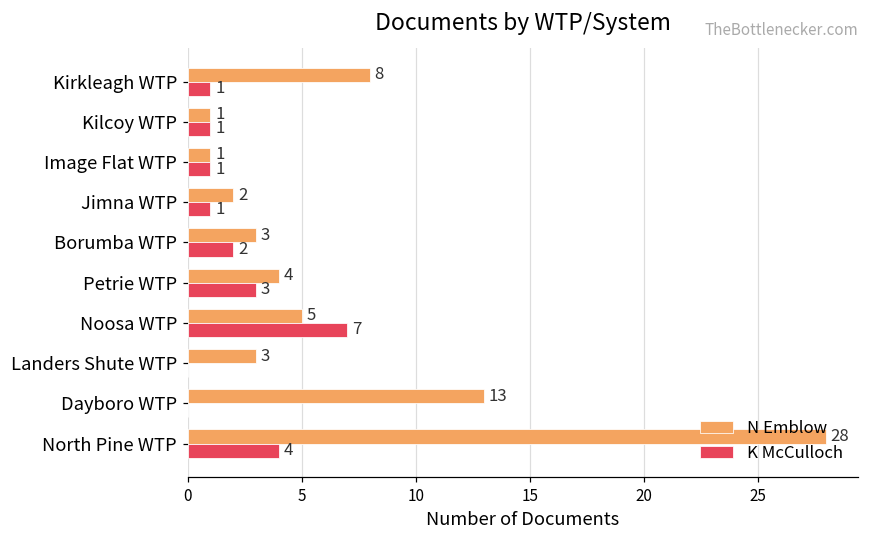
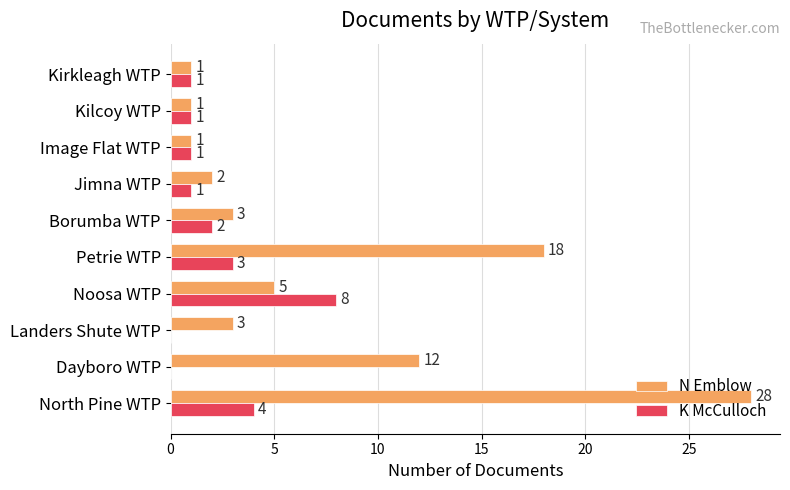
N Emblow, Kirkleagh WTP: 8 -> 1
N Emblow, Petrie WTP: 4 -> 18
K McCulloch, Noosa WTP: 7 -> 8
N Emblow, Dayboro WTP: 13 -> 12
